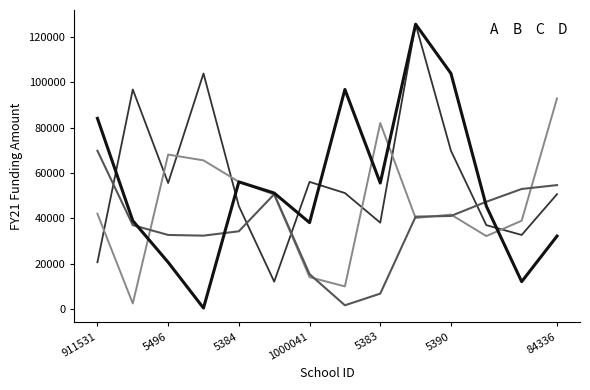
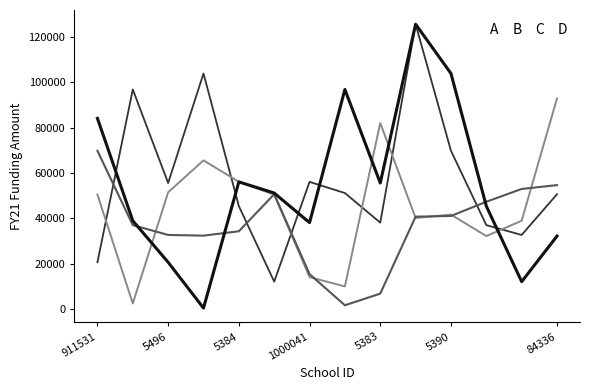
C, 911531: 42000 -> 50000
C, 5496: 68000 -> 51000
